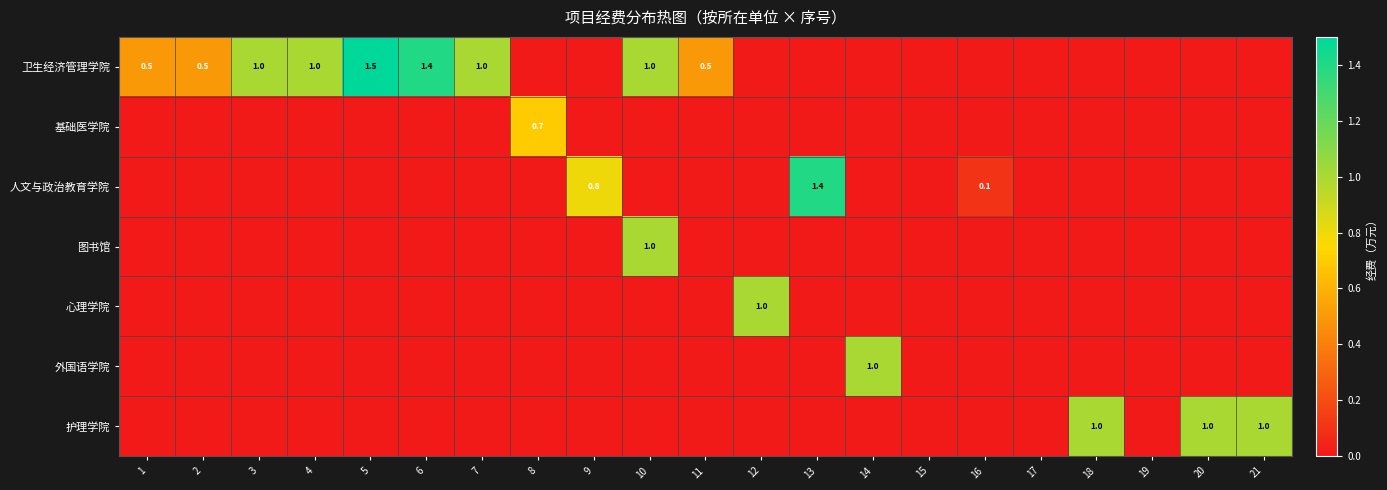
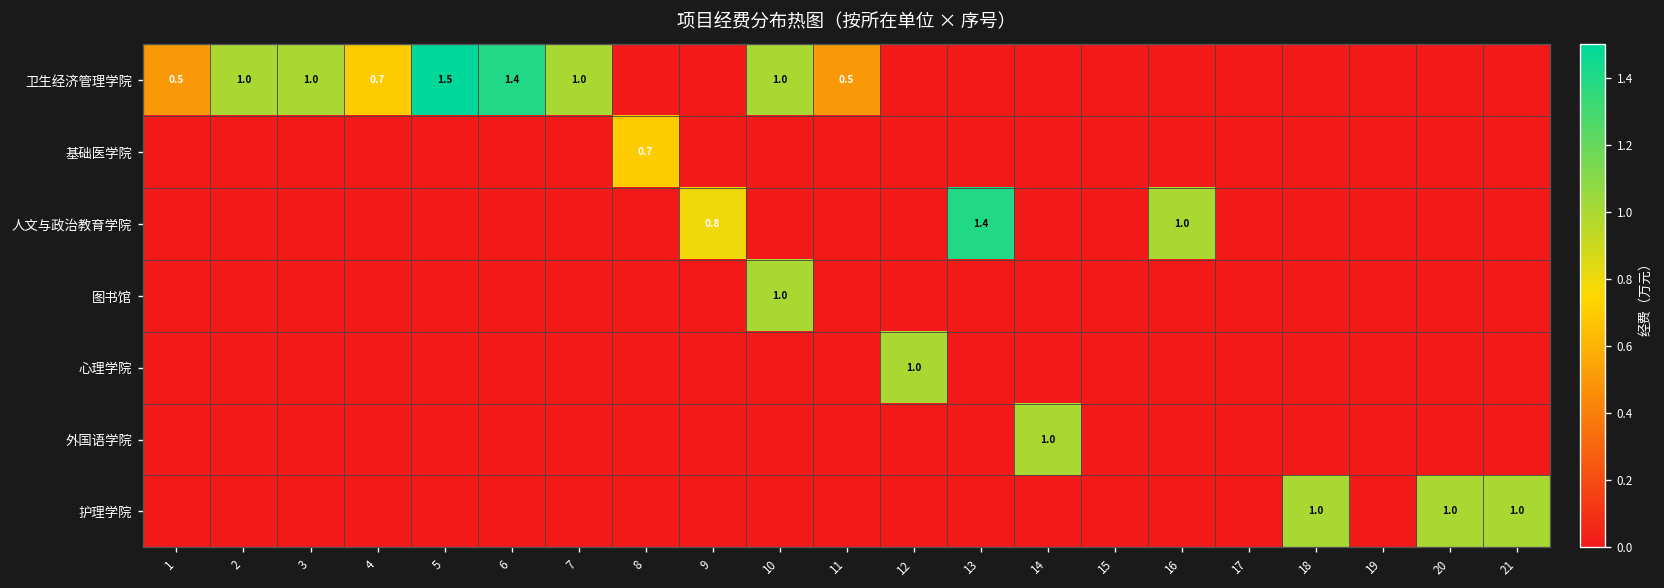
卫生经济管理学院, 2: 0.5 -> 1.0
卫生经济管理学院, 4: 1.0 -> 0.7
人文与政治教育学院, 16: 0.1 -> 1.0
